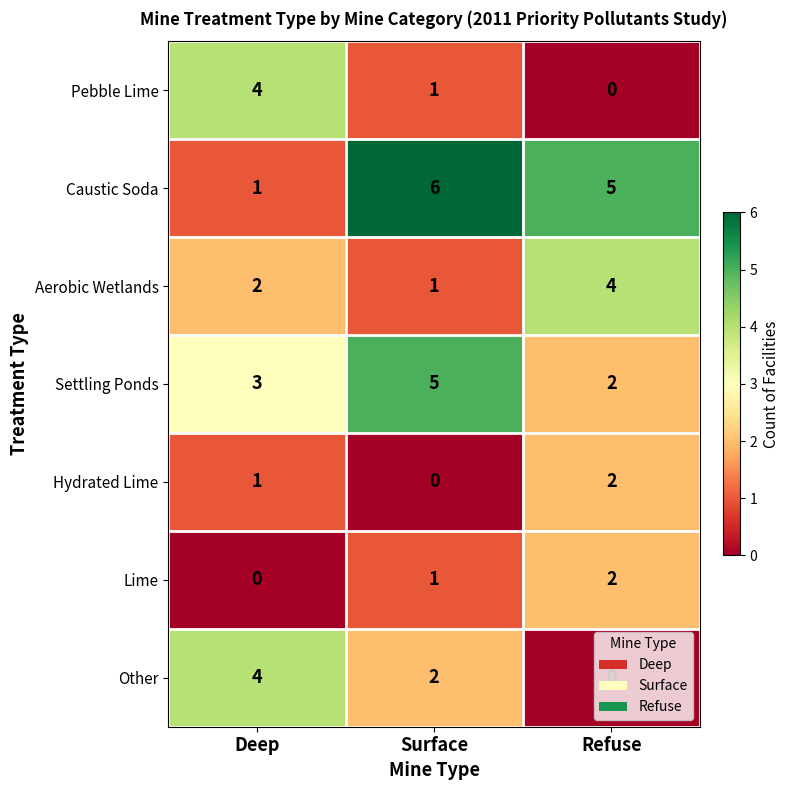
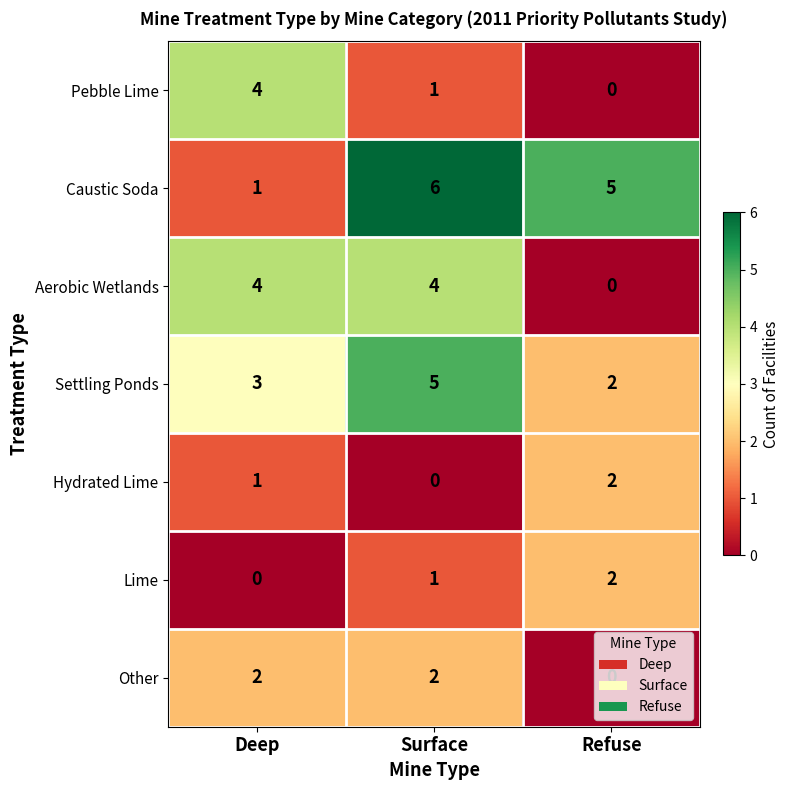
Aerobic Wetlands, Deep: 2 -> 4
Aerobic Wetlands, Surface: 1 -> 4
Aerobic Wetlands, Refuse: 4 -> 0
Other, Deep: 4 -> 2
